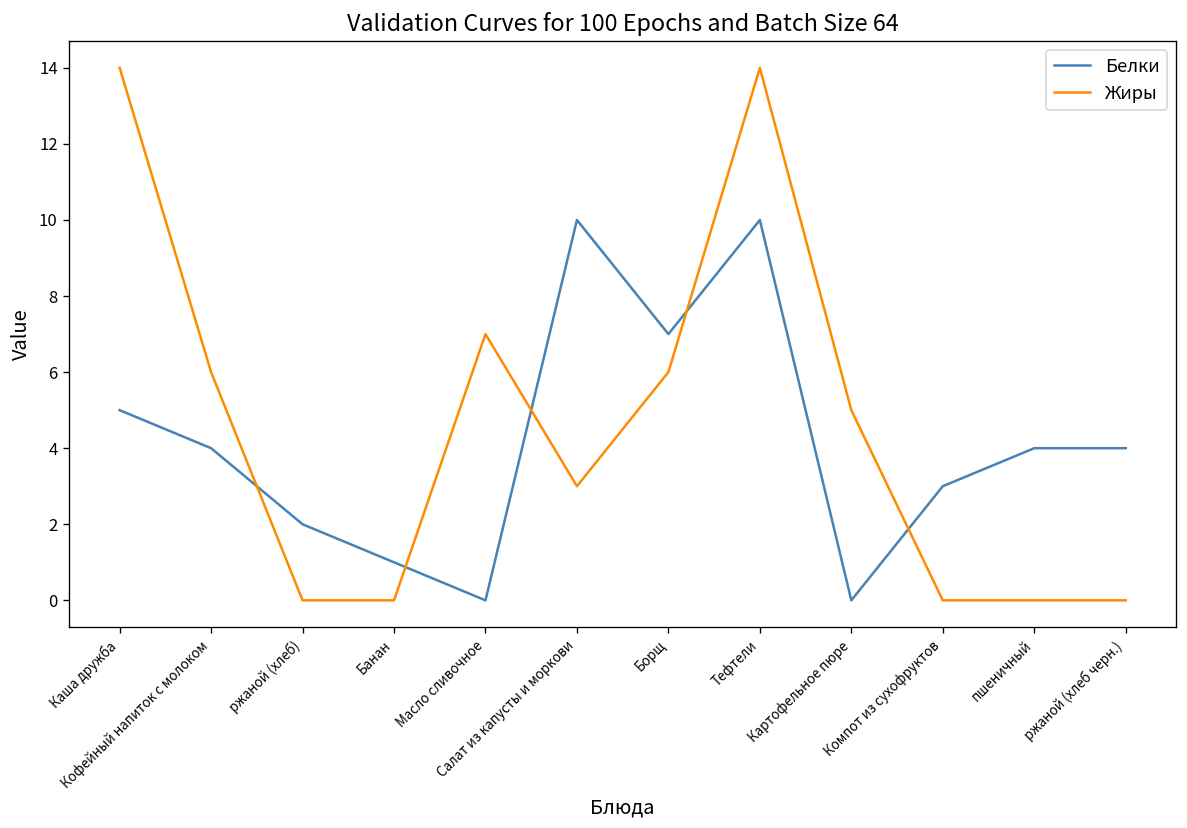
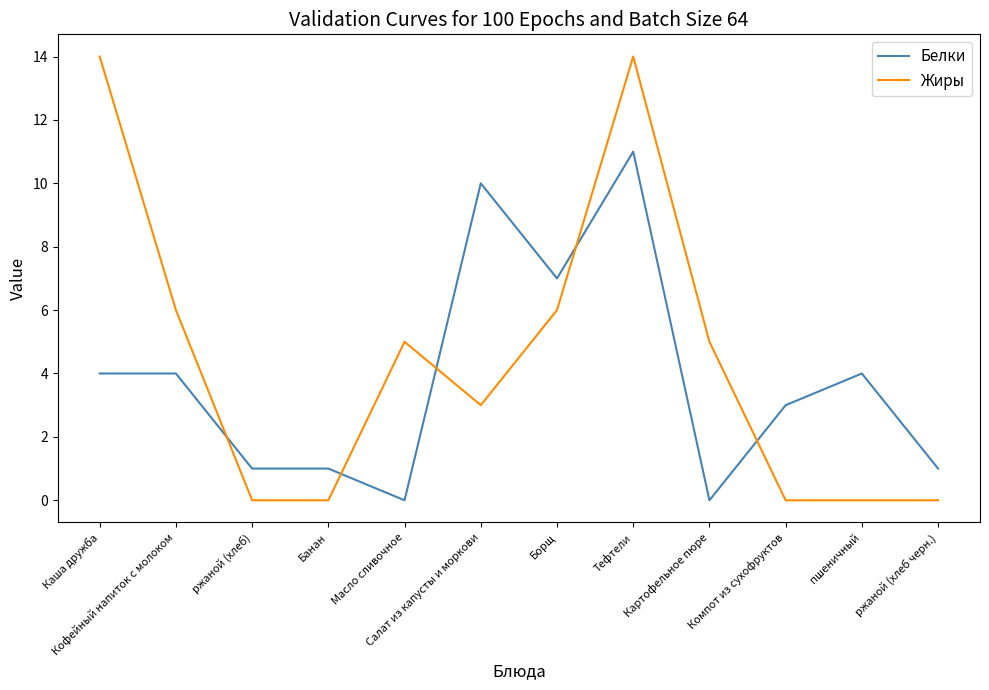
Белки, Каша дружба: 5 -> 4
Белки, ржаной (хлеб): 2 -> 1
Жиры, Масло сливочное: 7 -> 5
Белки, Тефтели: 10 -> 11
Белки, ржаной (хлеб черн.): 4 -> 1
